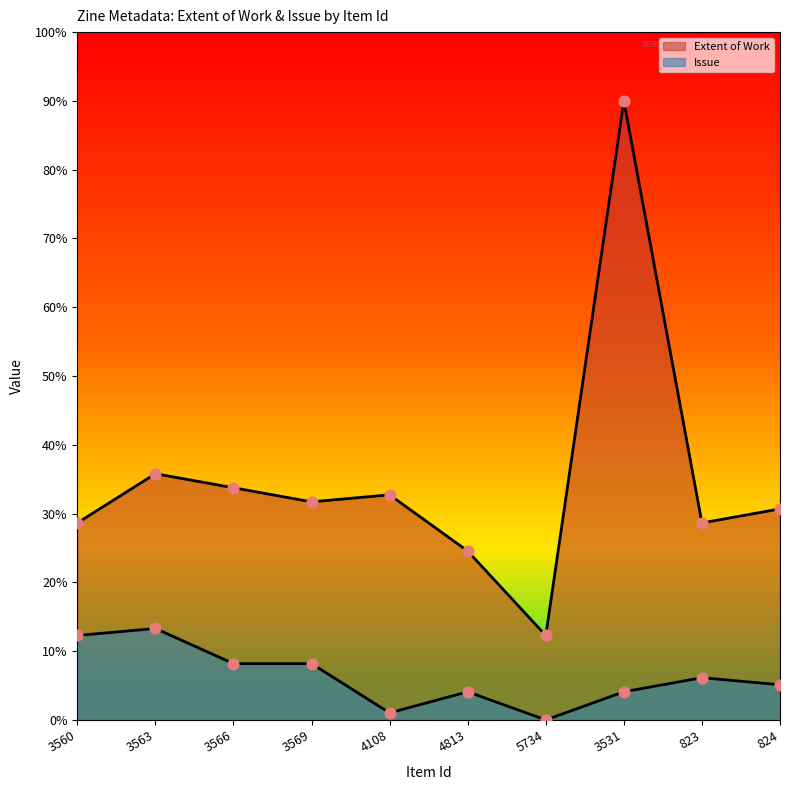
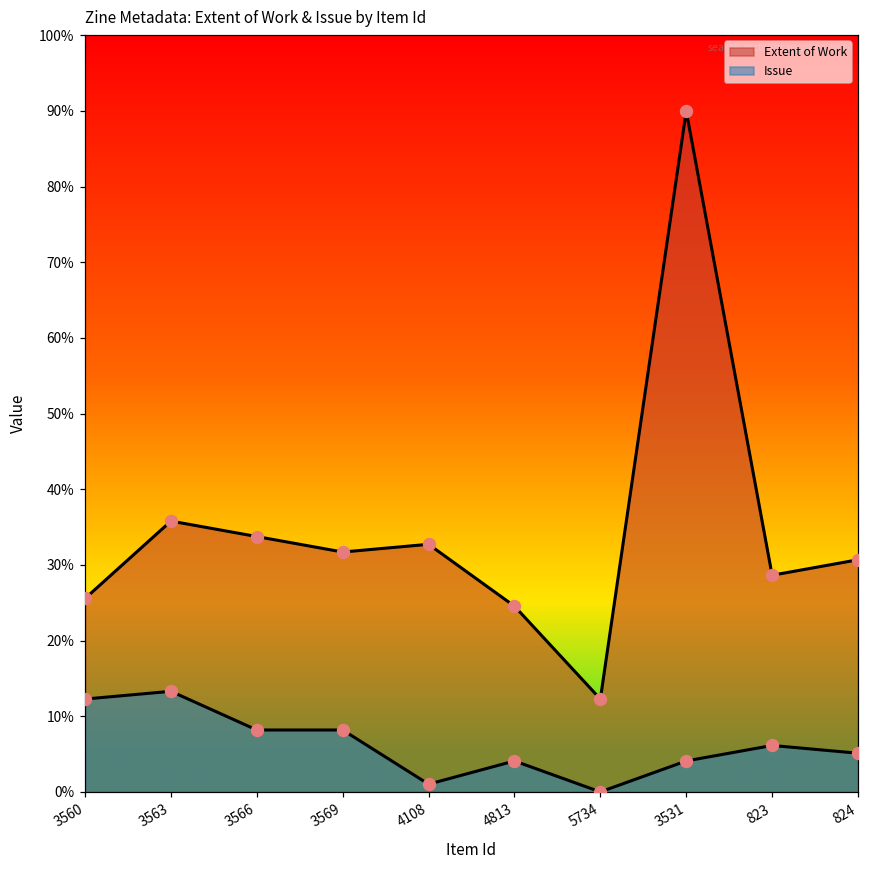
Extent of Work, 3560: 29% -> 26%
